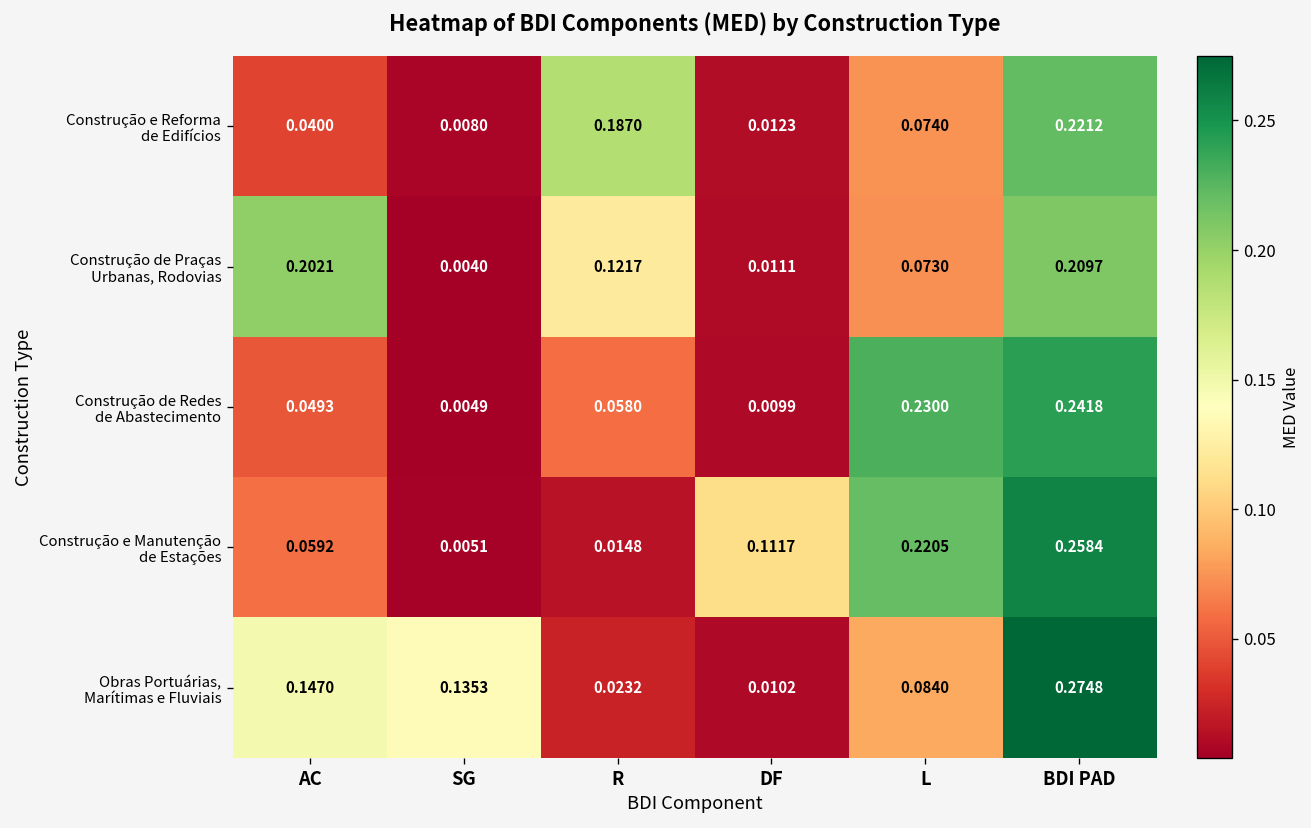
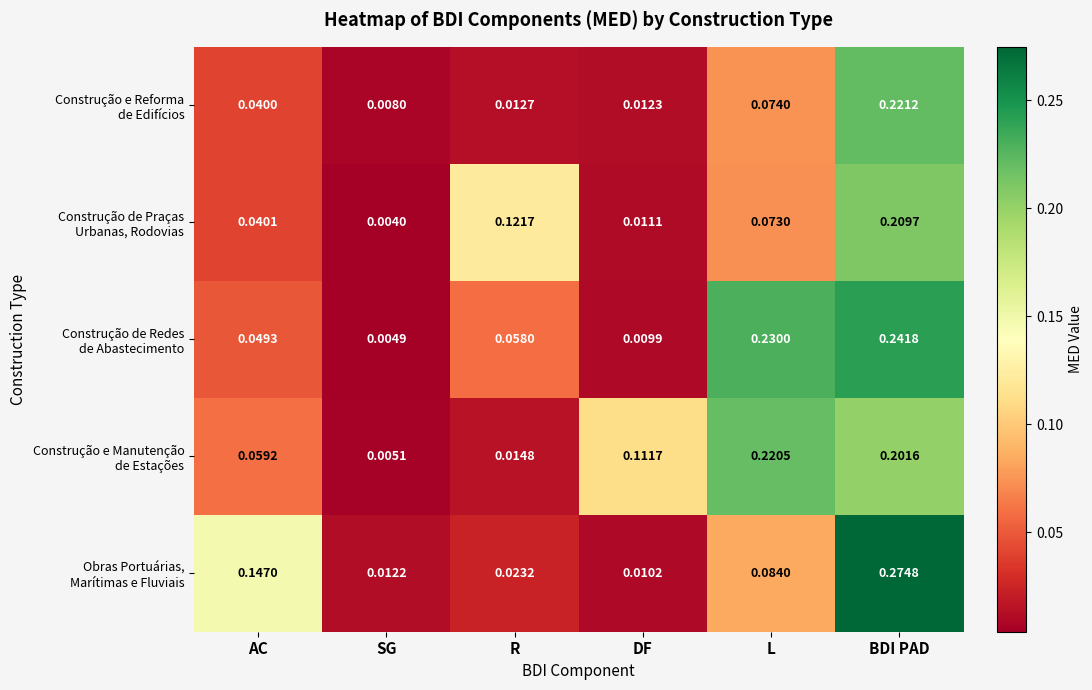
Construção e Reforma de Edifícios, R: 0.1870 -> 0.0127
Construção de Praças Urbanas, Rodovias, AC: 0.2021 -> 0.0401
Construção e Manutenção de Estações, BDI PAD: 0.2584 -> 0.2016
Obras Portuárias, Marítimas e Fluviais, SG: 0.1353 -> 0.0122
